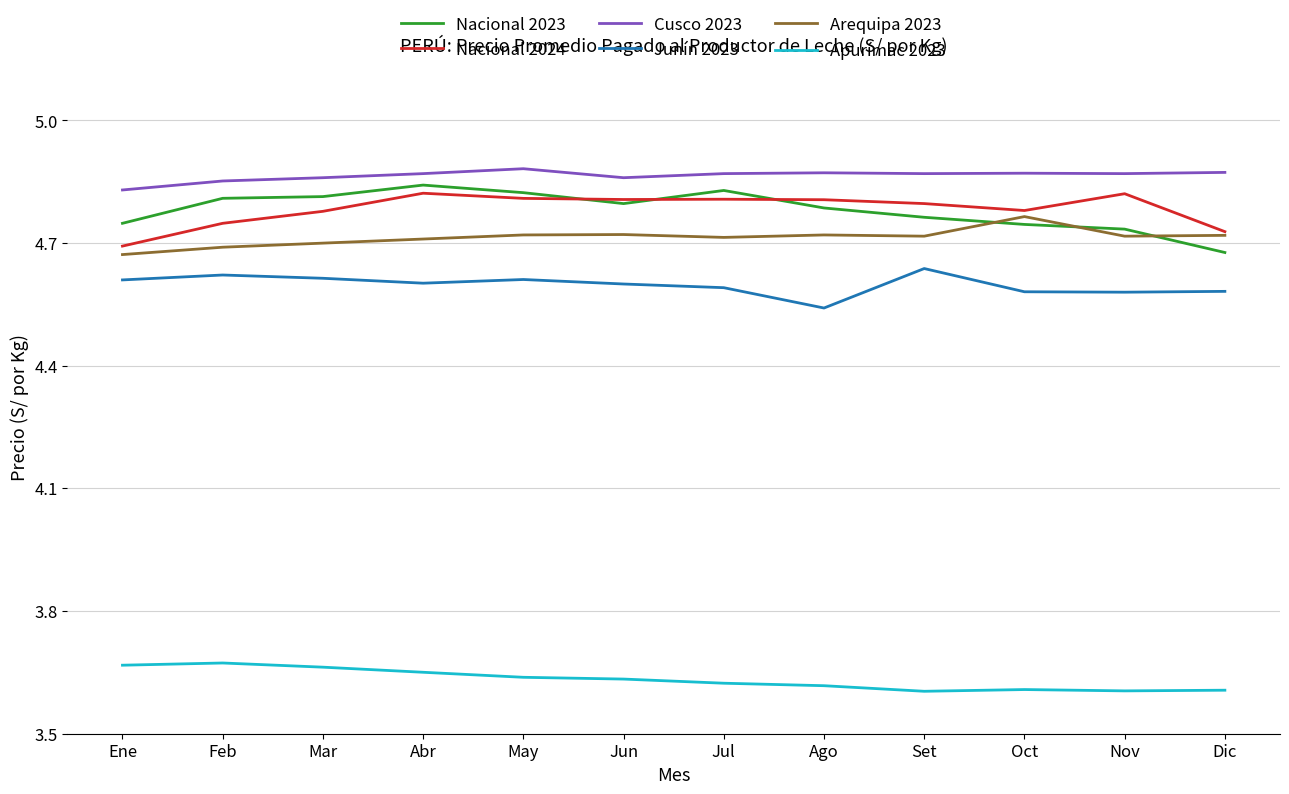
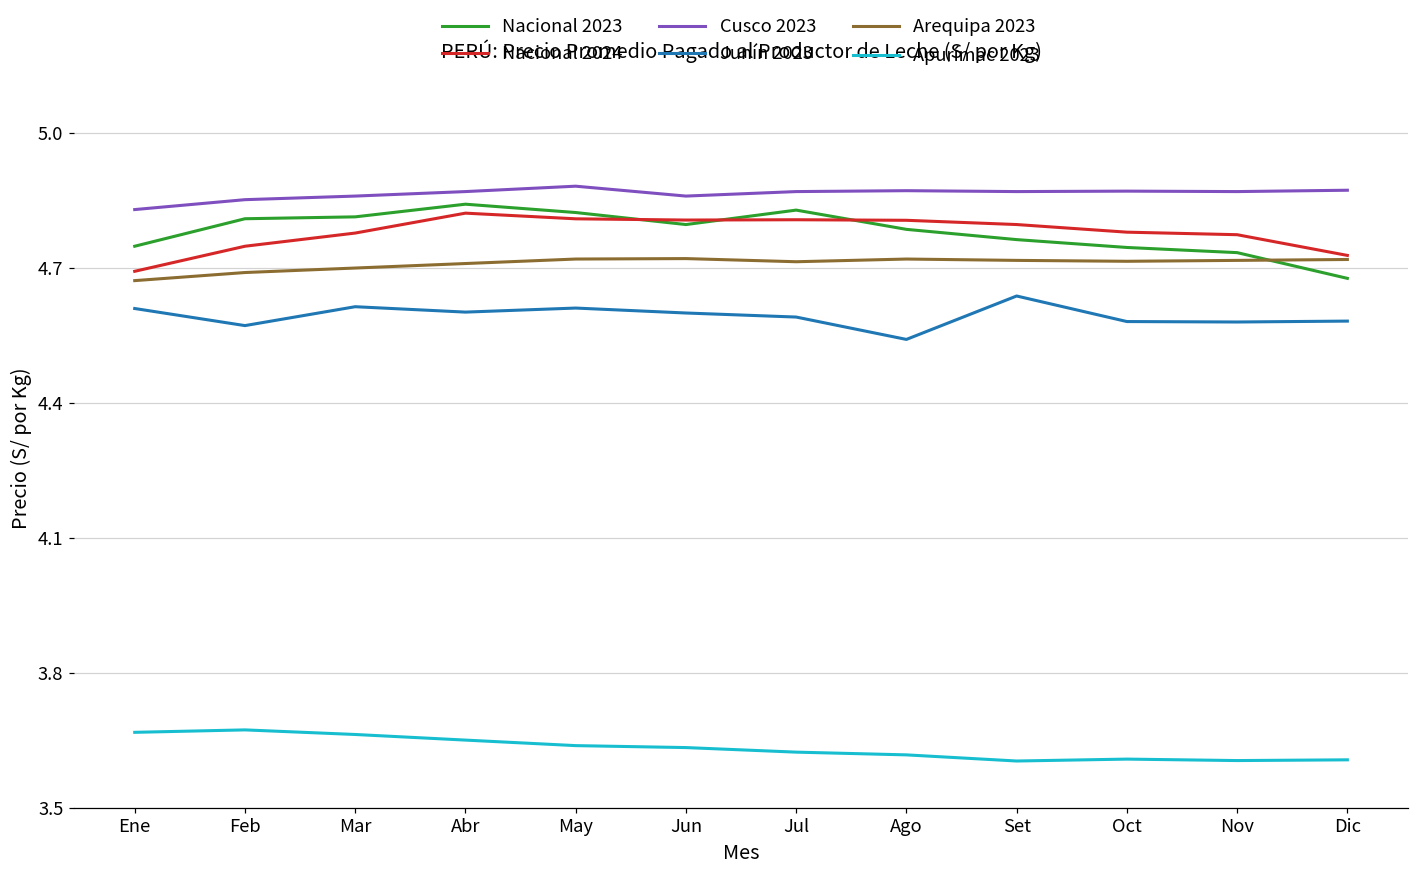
Junín 2023, Feb: 4.62 -> 4.57
Arequipa 2023, Oct: 4.76 -> 4.71
Nacional 2024, Nov: 4.82 -> 4.77
